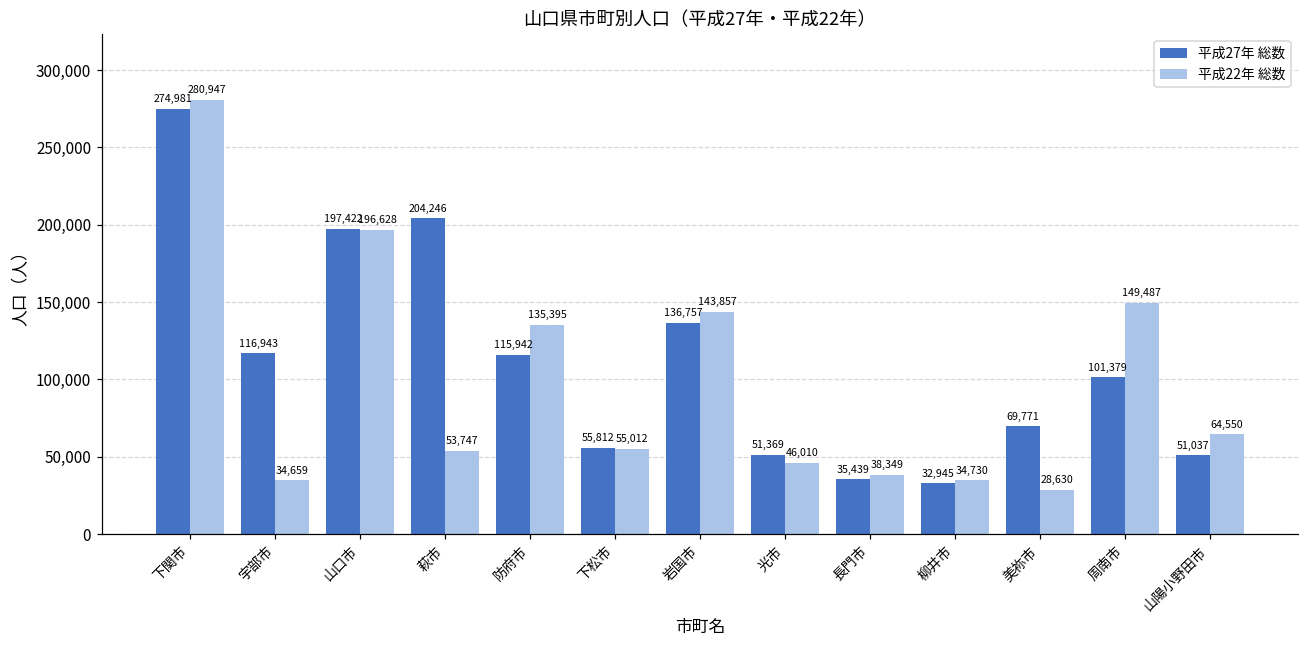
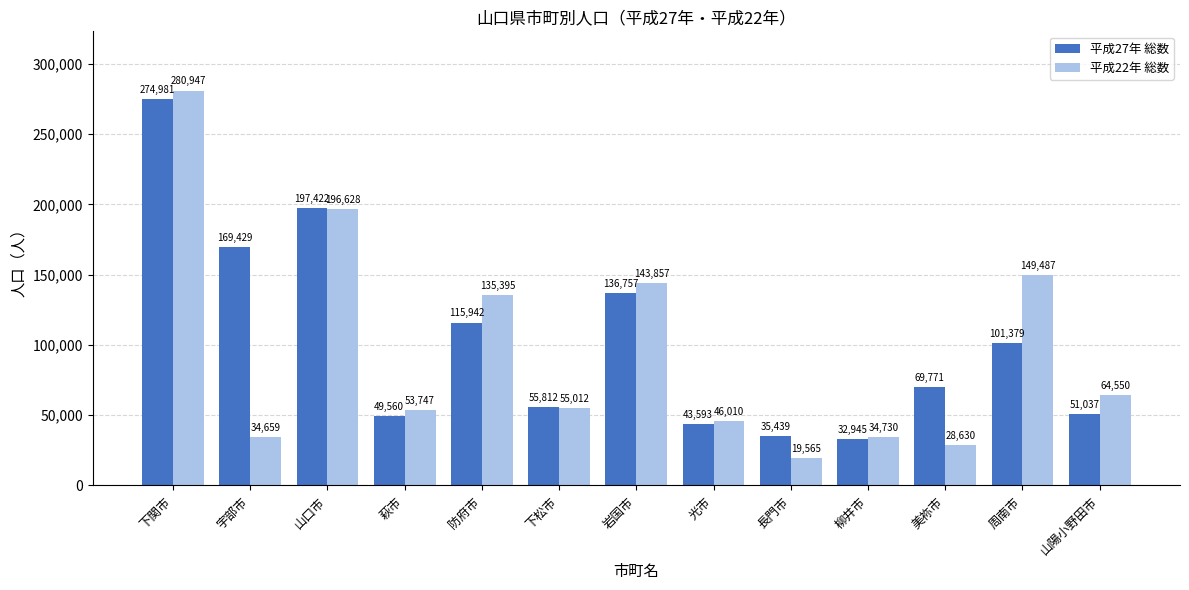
平成27年 総数, 宇部市: 116,943 -> 169,429
平成27年 総数, 萩市: 204,246 -> 49,560
平成27年 総数, 光市: 51,369 -> 43,593
平成22年 総数, 長門市: 38,349 -> 19,565
